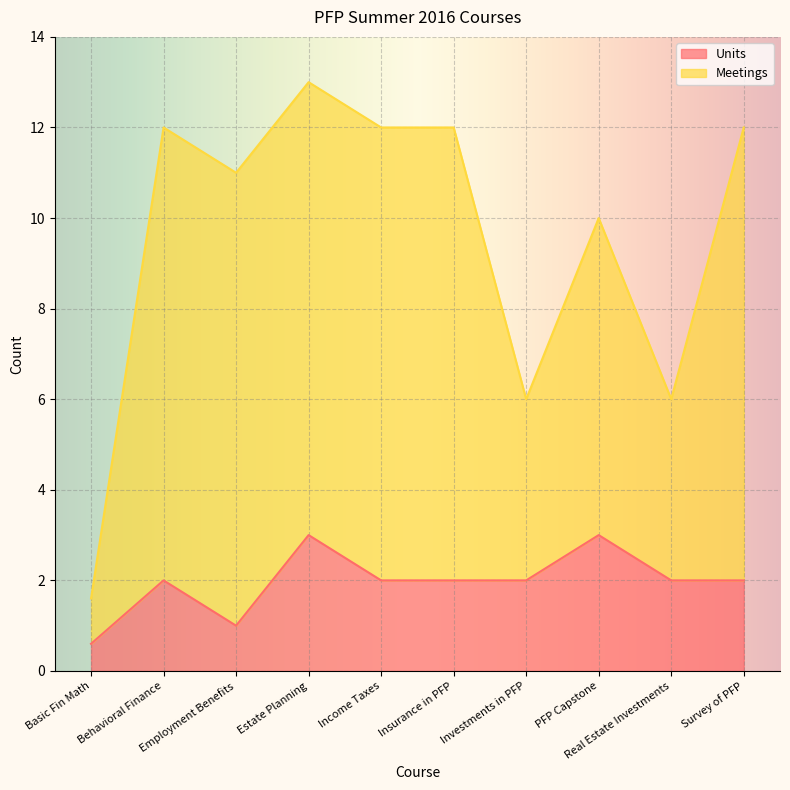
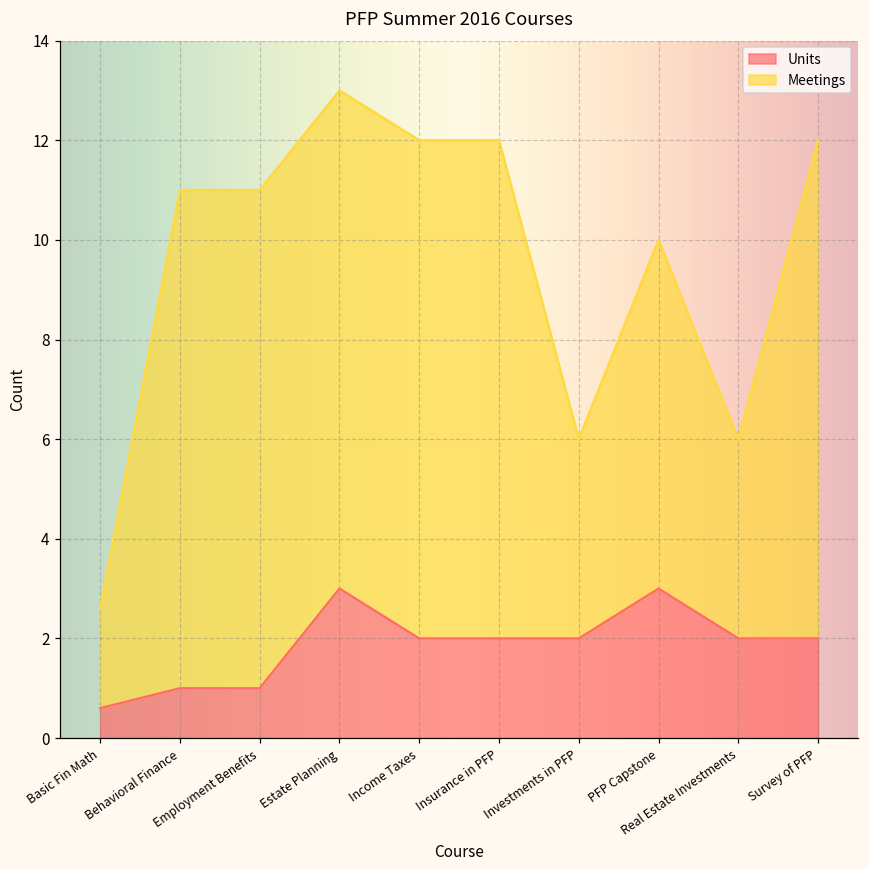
Meetings, Basic Fin Math: 1 -> 2
Units, Behavioral Finance: 2 -> 1
